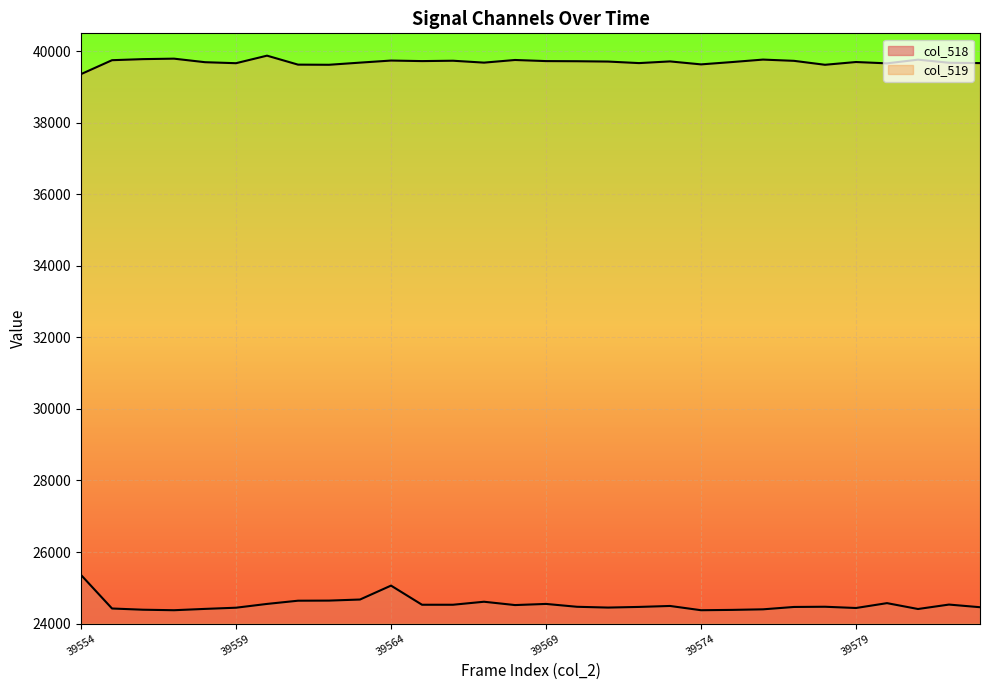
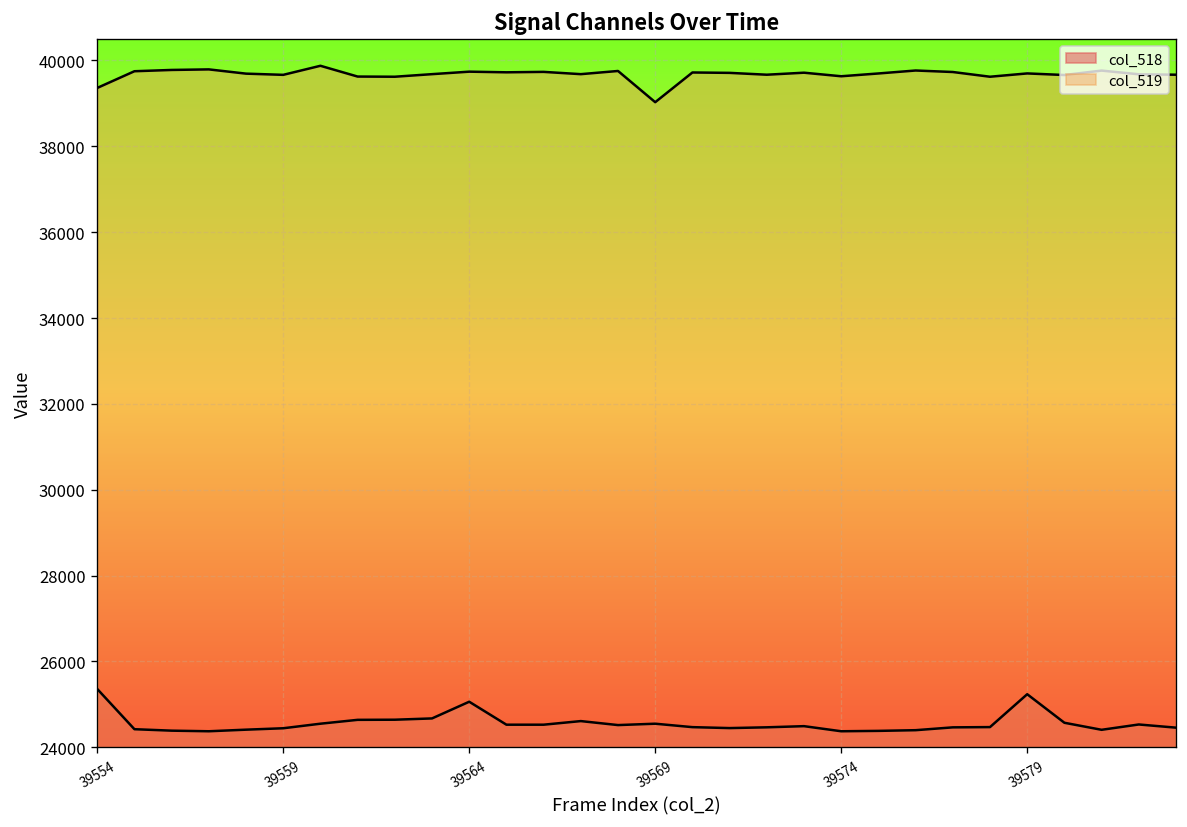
col_519, 39569: 39700 -> 39000
col_518, 39579: 24400 -> 25200
